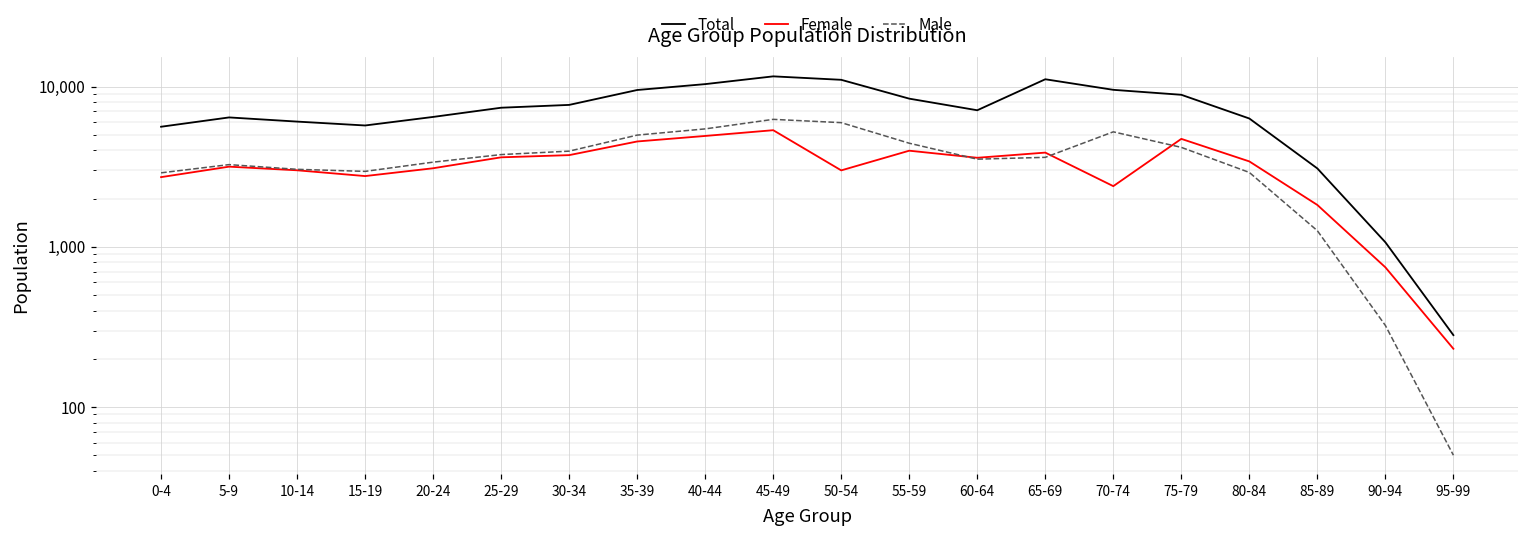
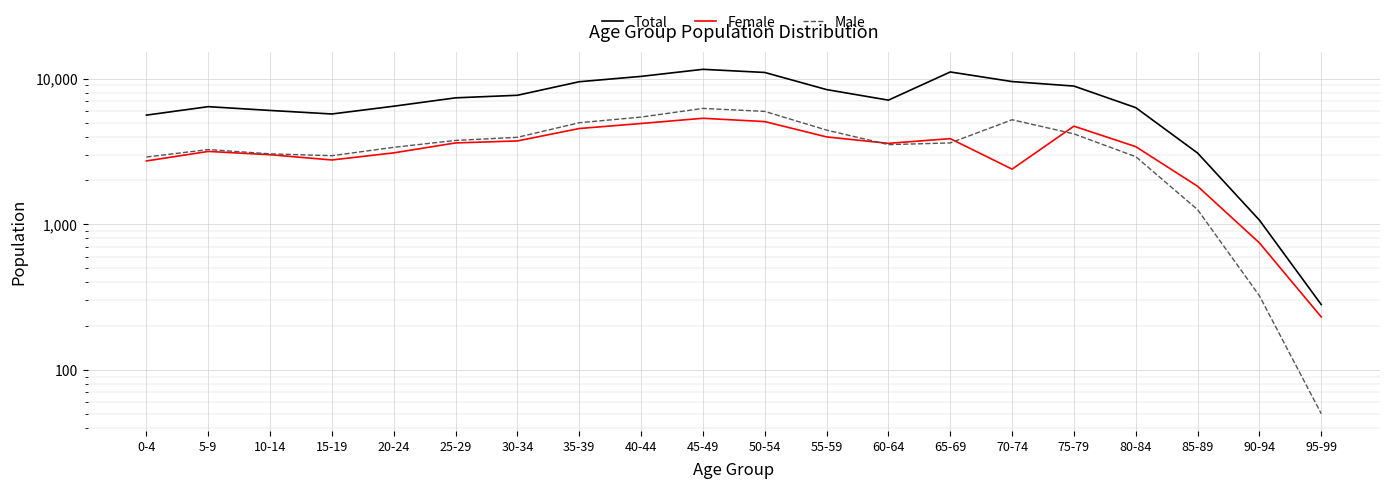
Female, 50-54: 3,000 -> 5,100
